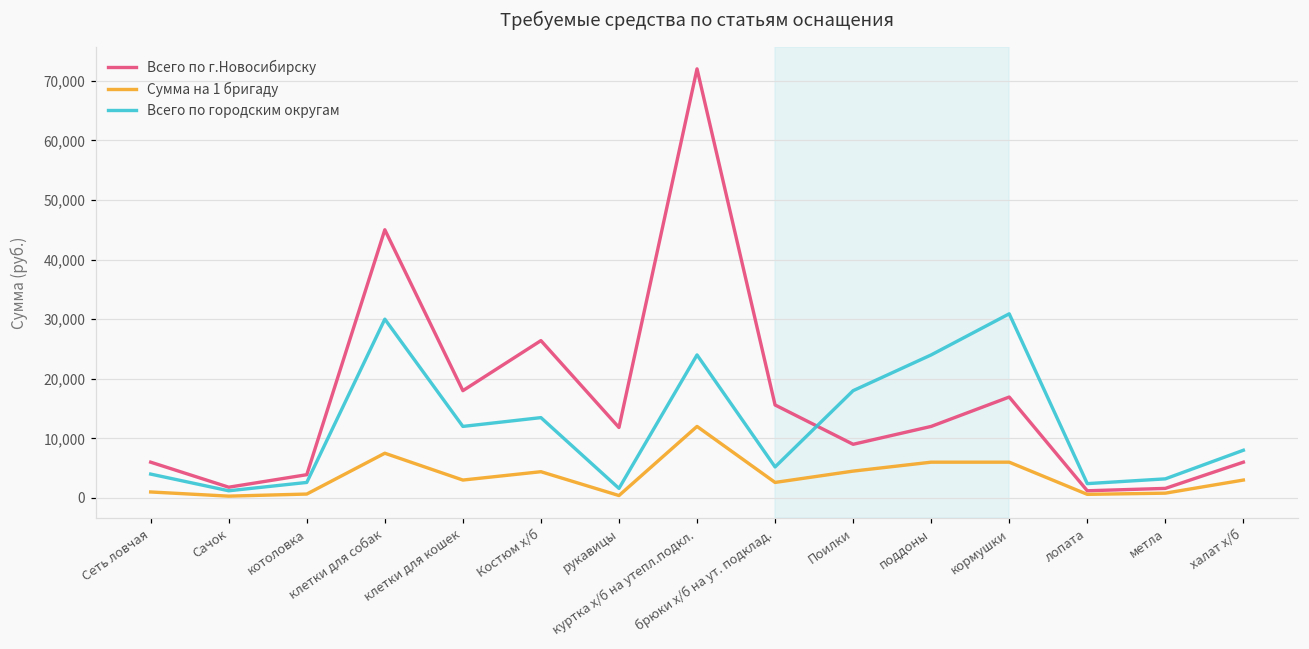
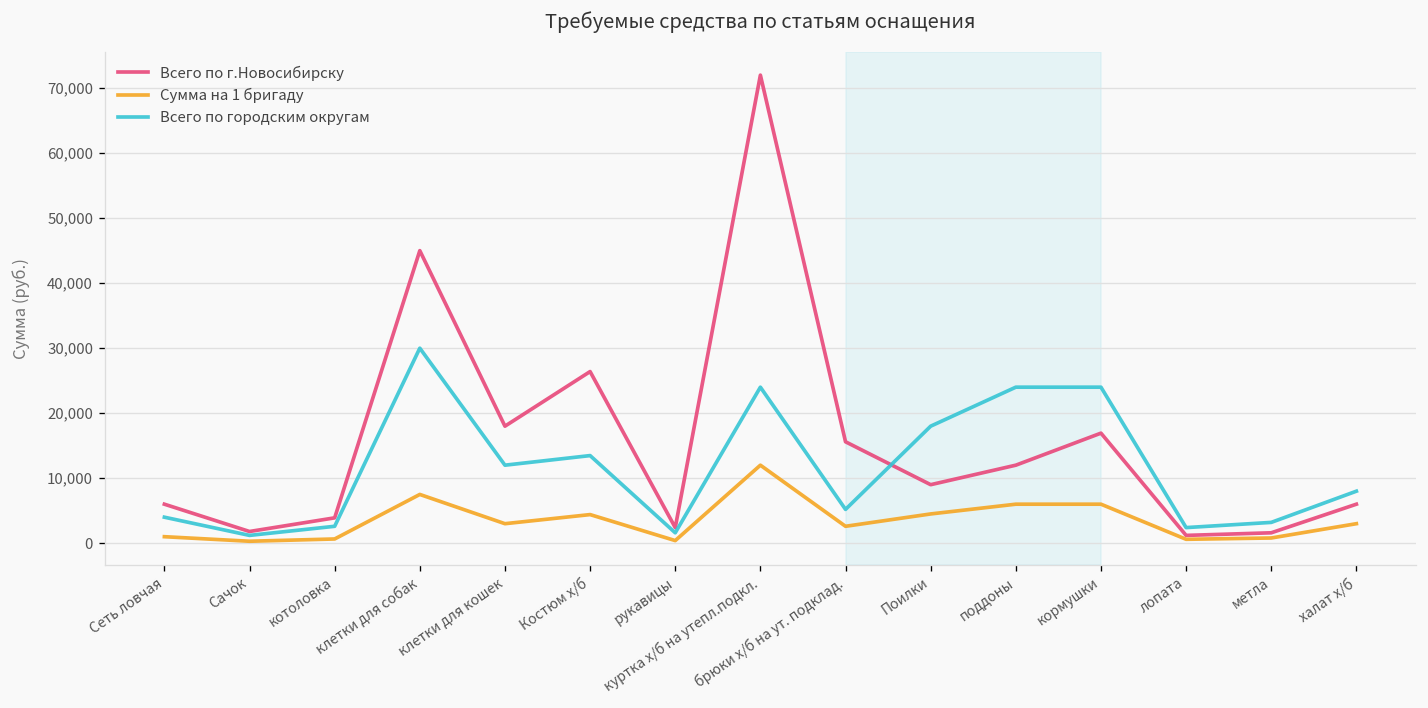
Всего по г.Новосибирску, рукавицы: 12,000 -> 2,000
Всего по городским округам, кормушки: 31,000 -> 24,000
